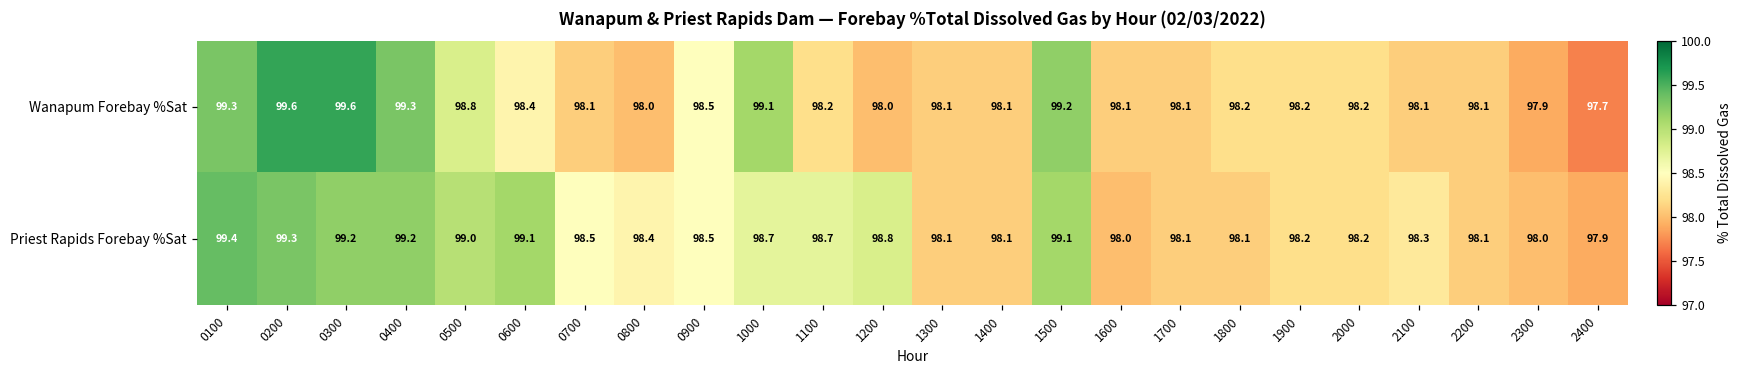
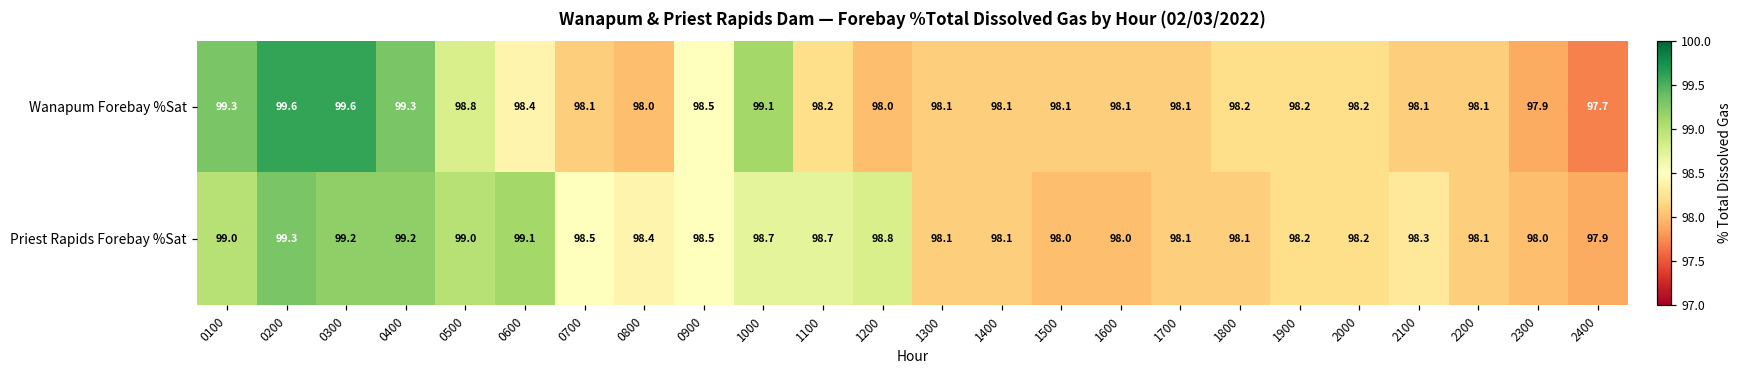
Wanapum Forebay %Sat, 1500: 99.2 -> 98.1
Priest Rapids Forebay %Sat, 0100: 99.4 -> 99.0
Priest Rapids Forebay %Sat, 1500: 99.1 -> 98.0
